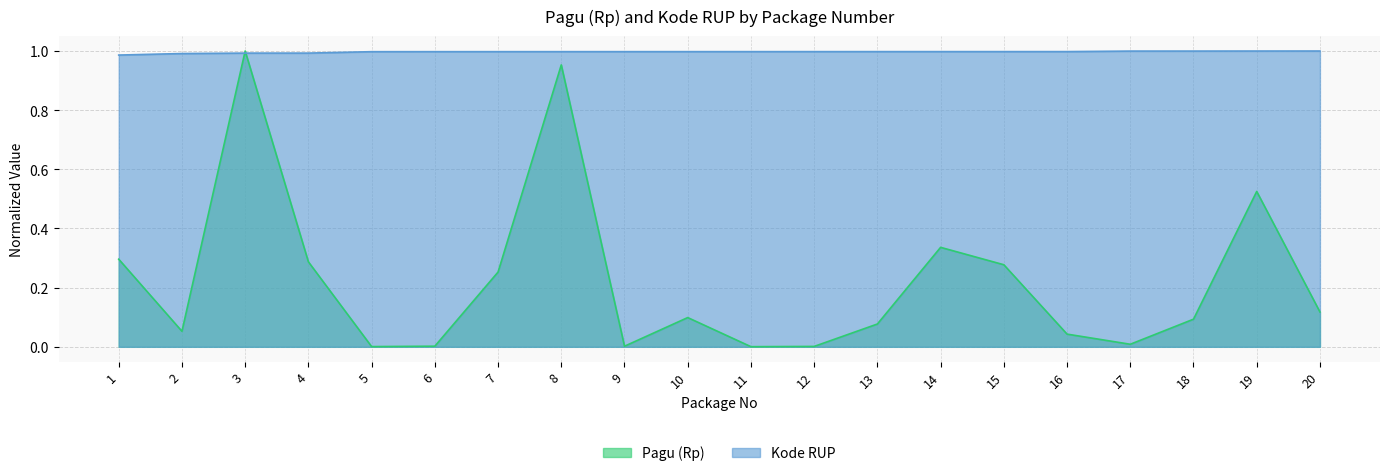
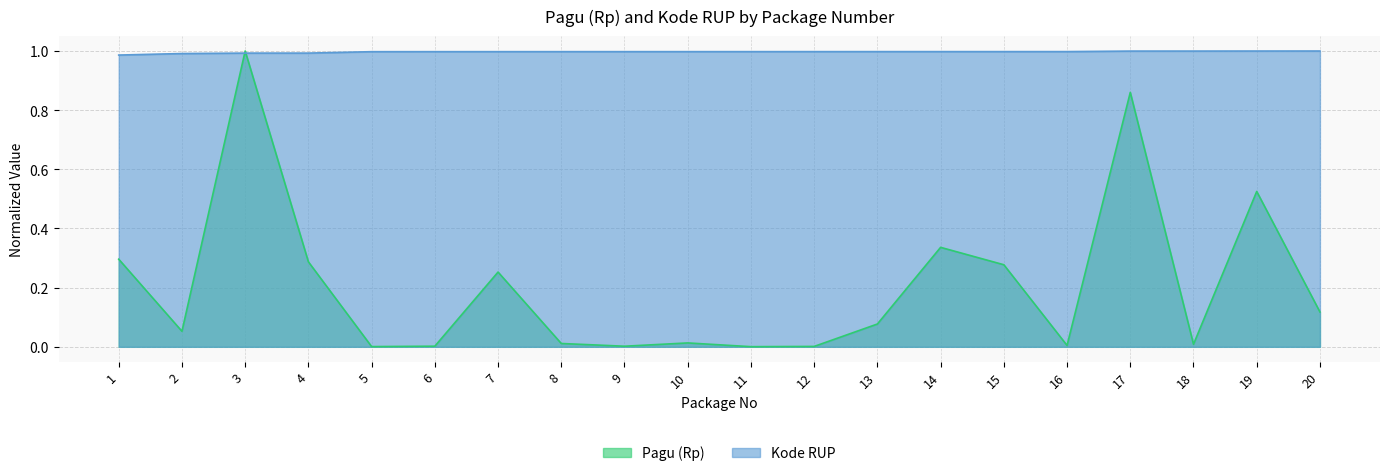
Pagu (Rp), 8: 0.95 -> 0.01
Pagu (Rp), 10: 0.10 -> 0.01
Pagu (Rp), 16: 0.04 -> 0.00
Pagu (Rp), 17: 0.01 -> 0.86
Pagu (Rp), 18: 0.09 -> 0.01
